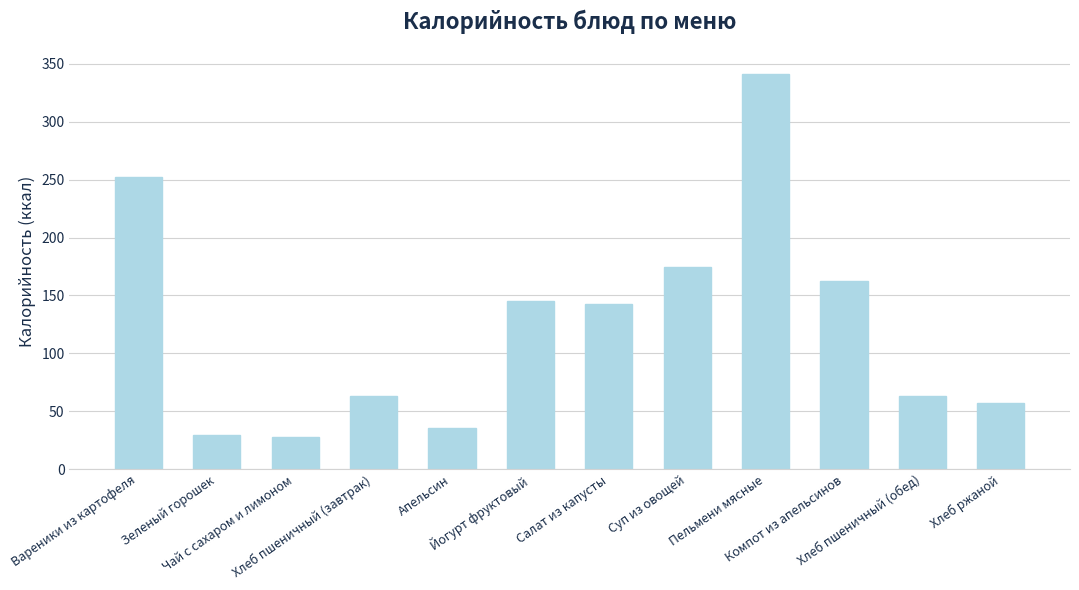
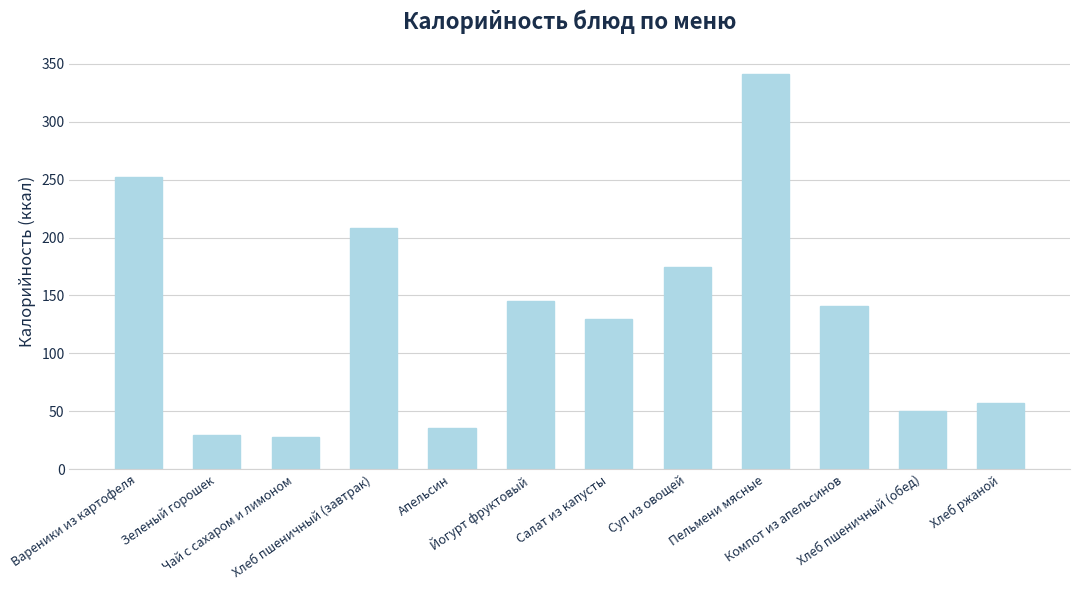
Хлеб пшеничный (завтрак): 63 -> 208
Салат из капусты: 143 -> 130
Компот из апельсинов: 163 -> 141
Хлеб пшеничный (обед): 63 -> 50
